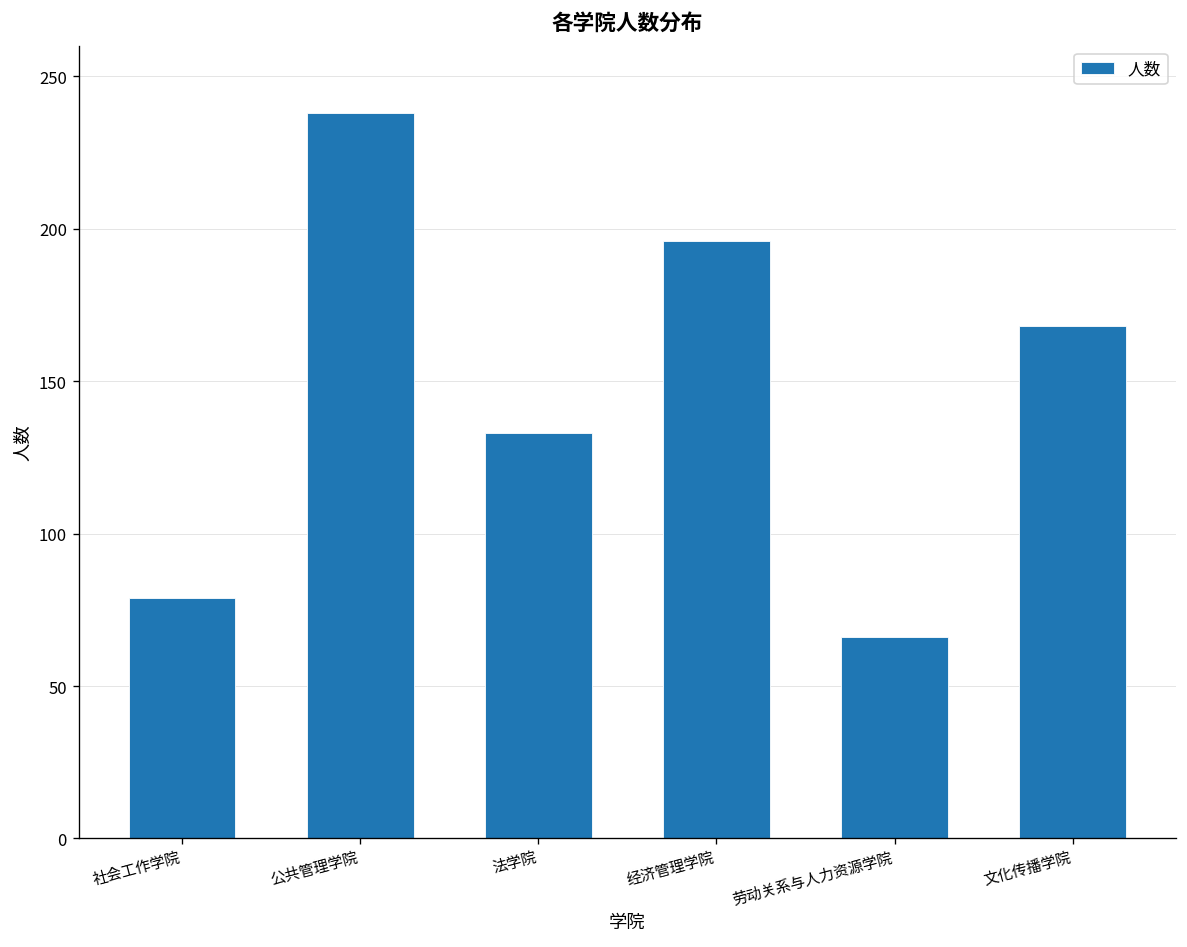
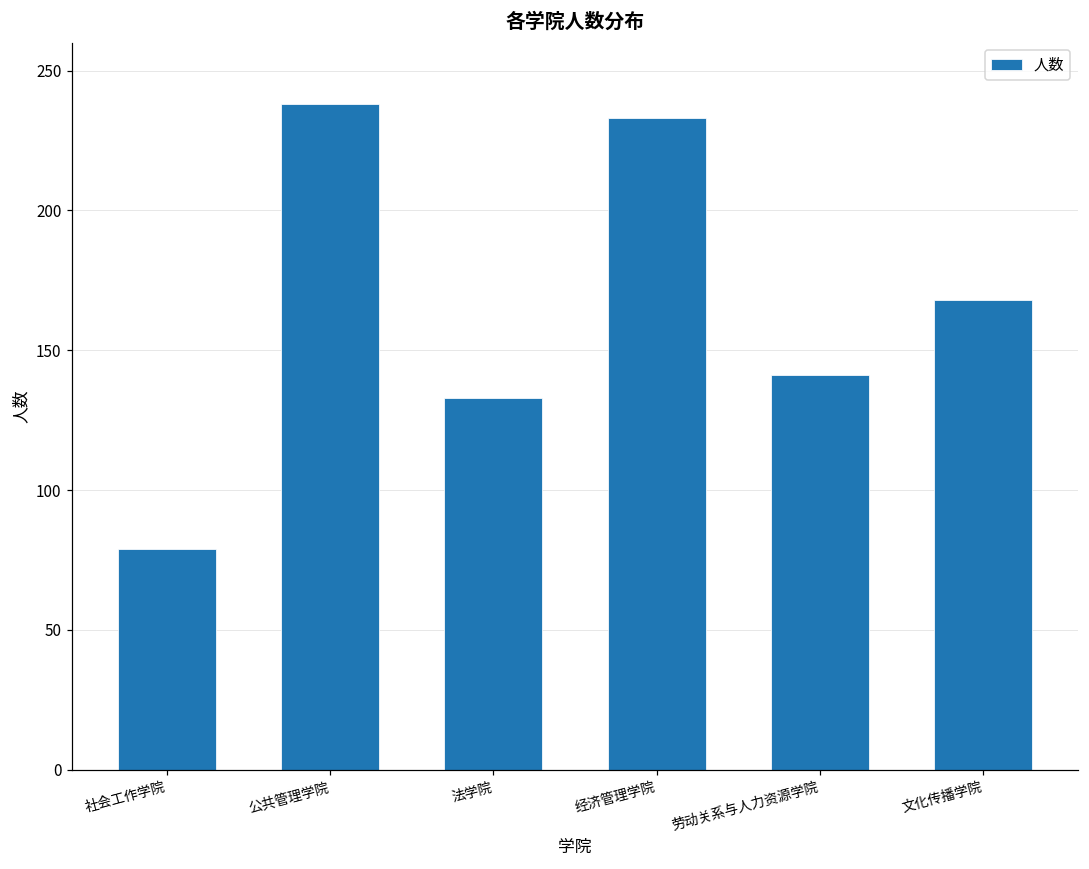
经济管理学院: 196 -> 233
劳动关系与人力资源学院: 66 -> 141
